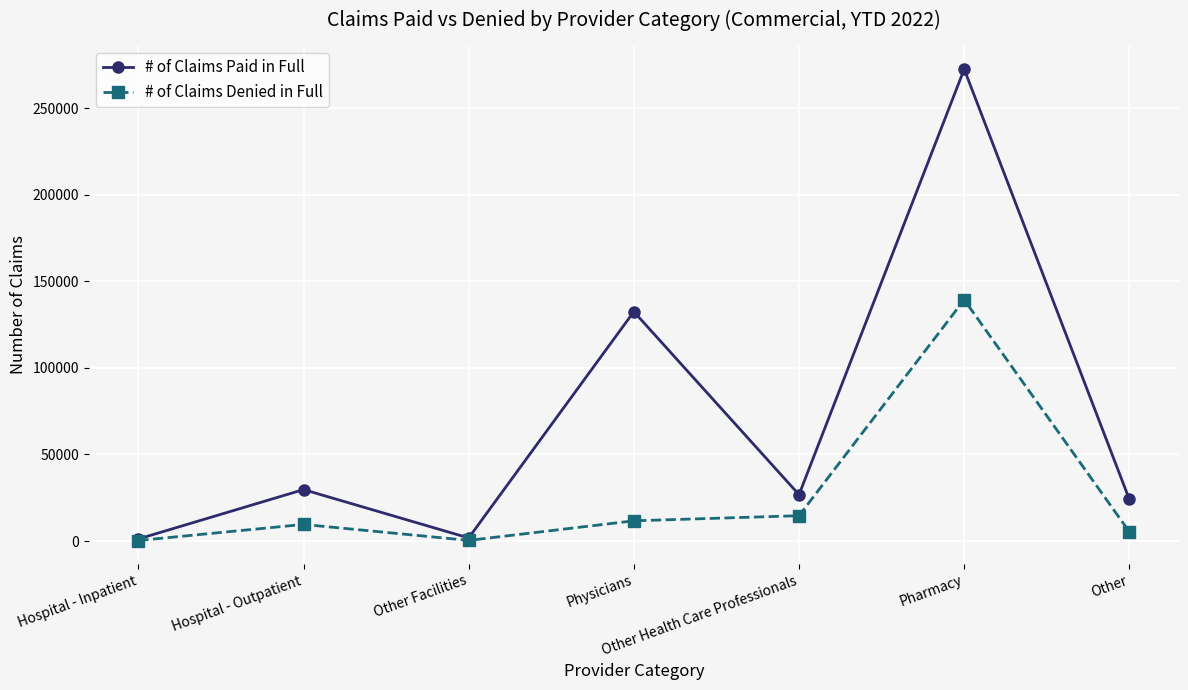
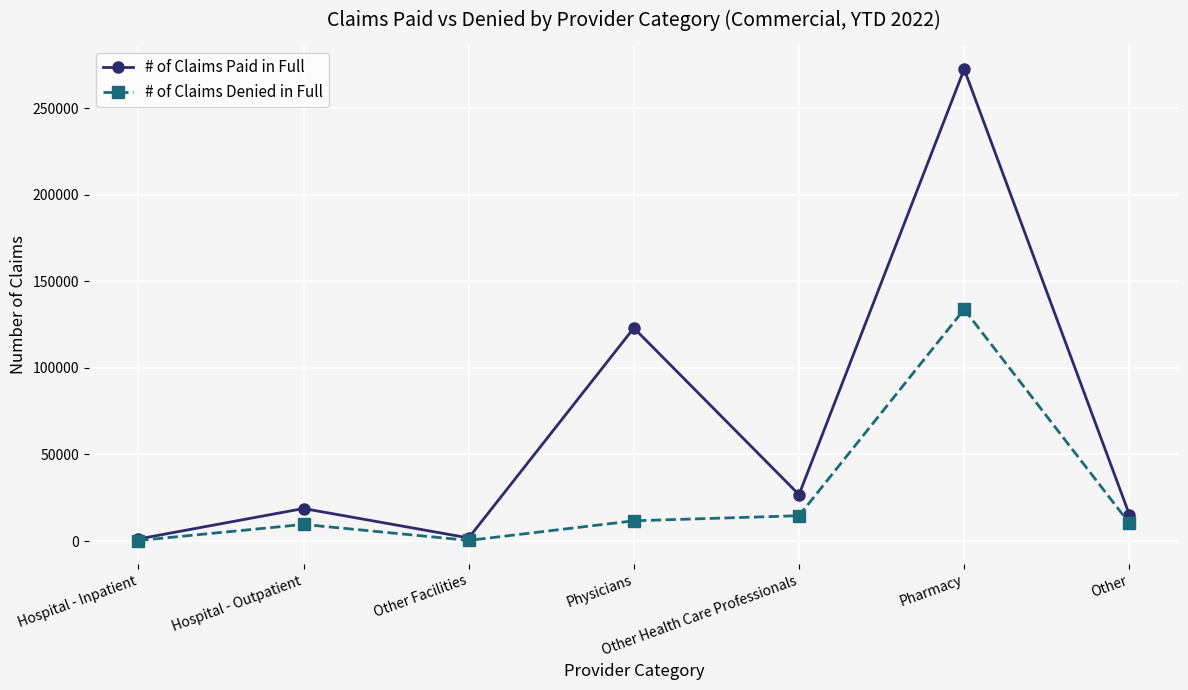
# of Claims Paid in Full, Hospital - Outpatient: 30000 -> 19000
# of Claims Paid in Full, Physicians: 133000 -> 123000
# of Claims Denied in Full, Pharmacy: 139000 -> 134000
# of Claims Paid in Full, Other: 24000 -> 15000
# of Claims Denied in Full, Other: 5000 -> 10000
